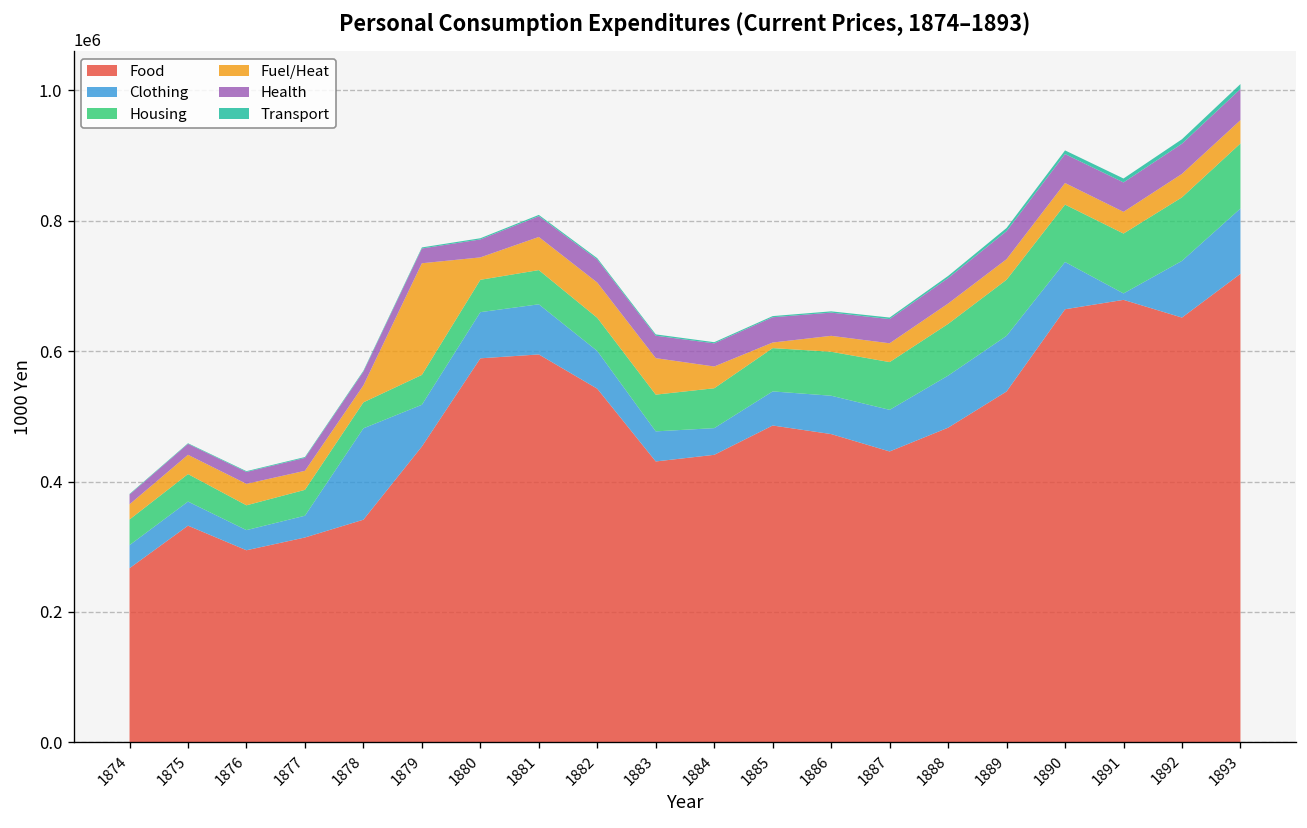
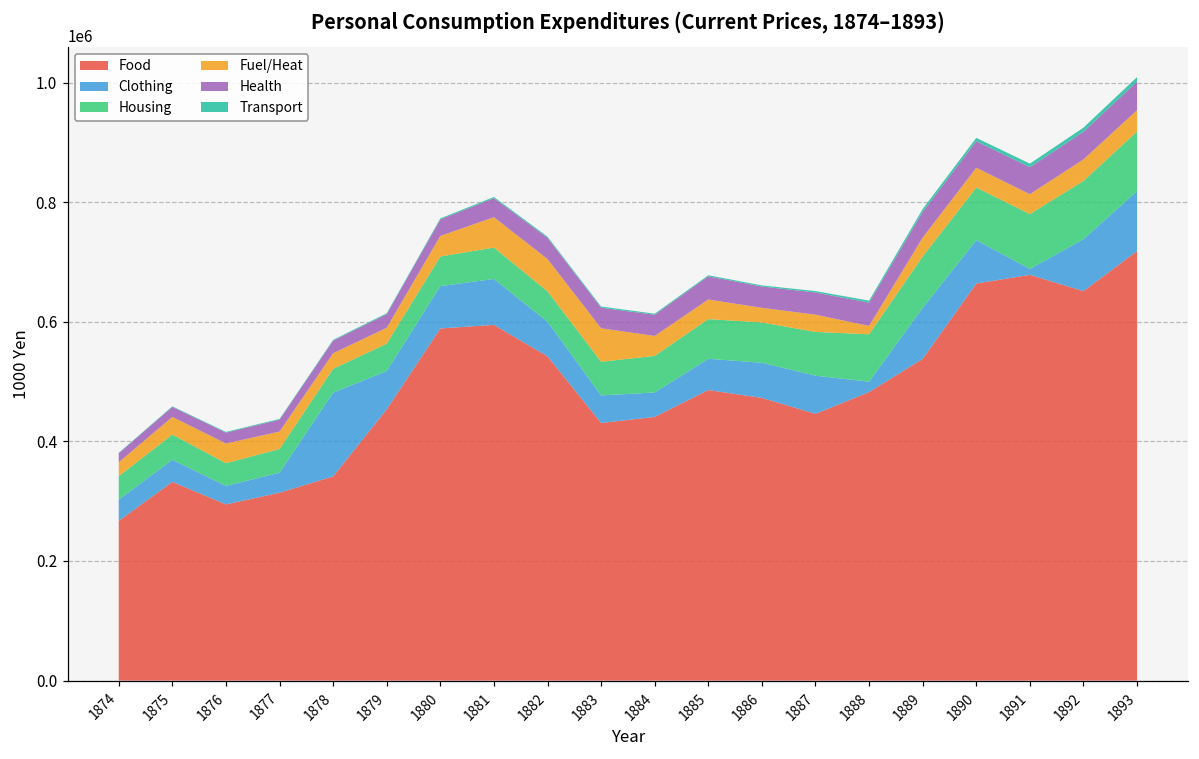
Fuel/Heat, 1879: 170000 -> 30000
Fuel/Heat, 1885: 10000 -> 30000
Clothing, 1888: 80000 -> 20000
Fuel/Heat, 1888: 30000 -> 10000
